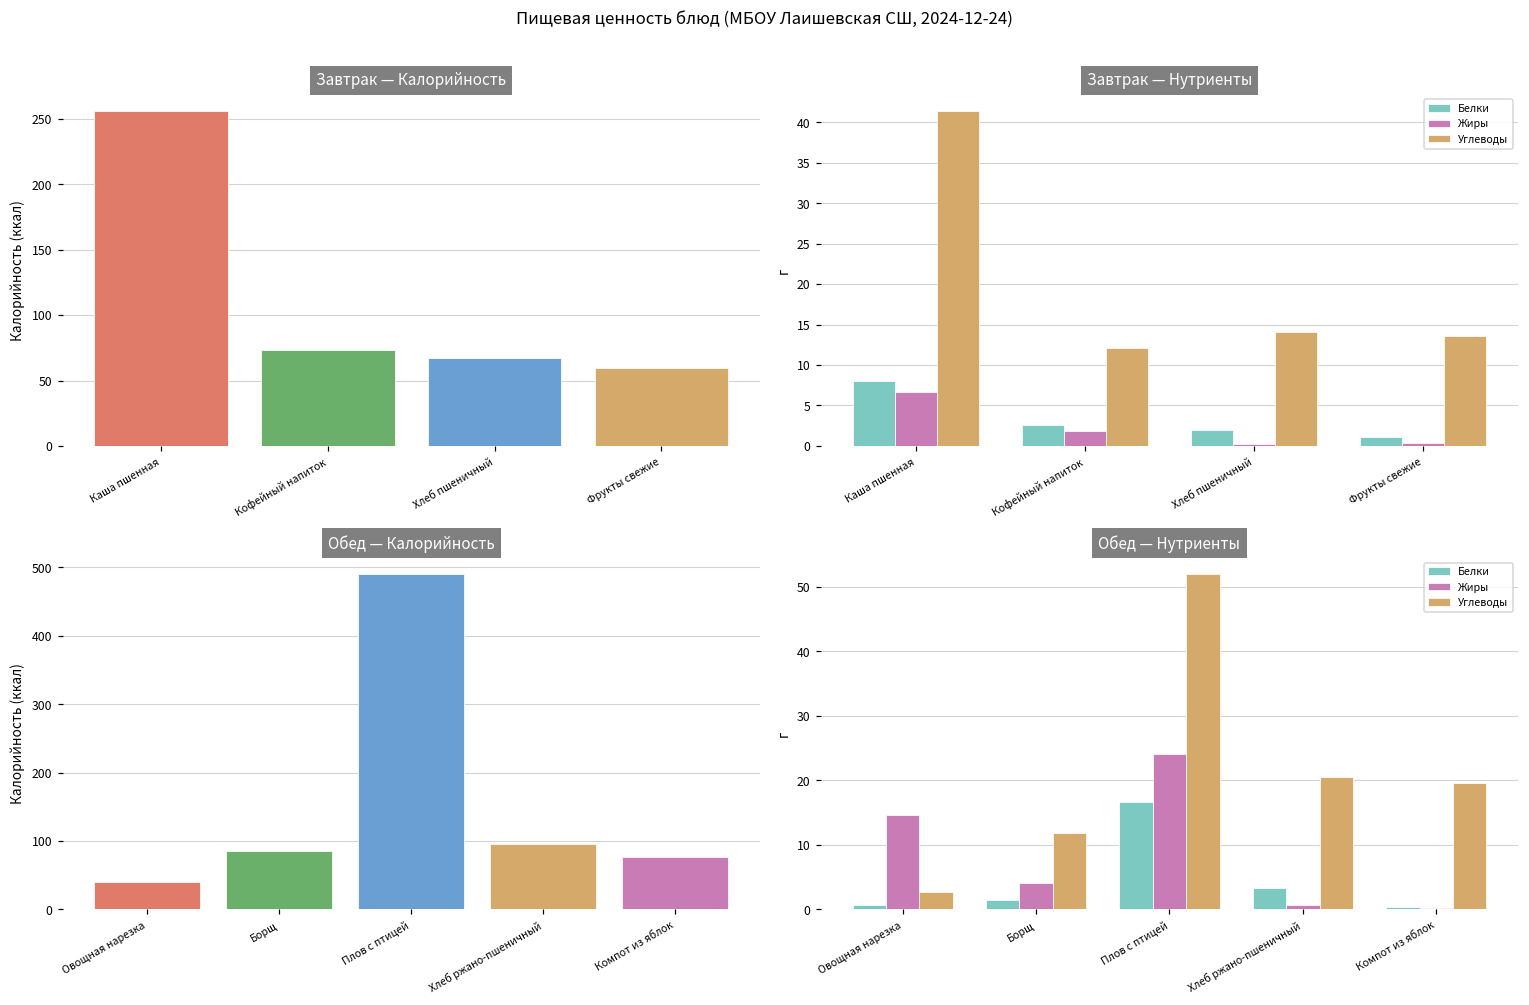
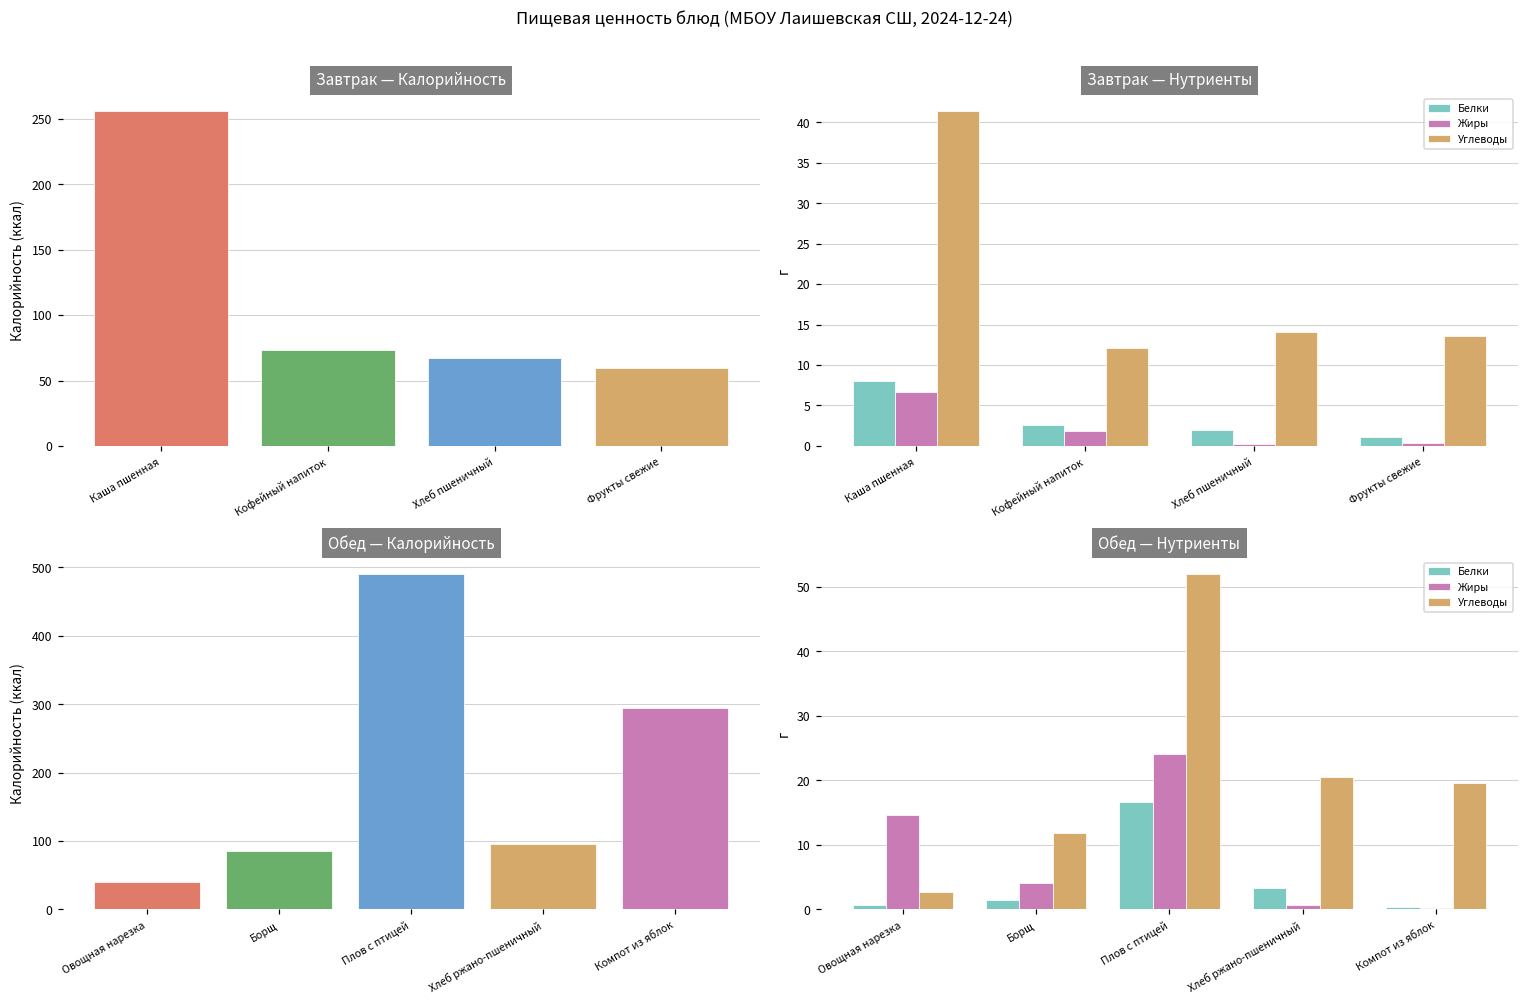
Обед — Калорийность, Компот из яблок: 80 -> 290
